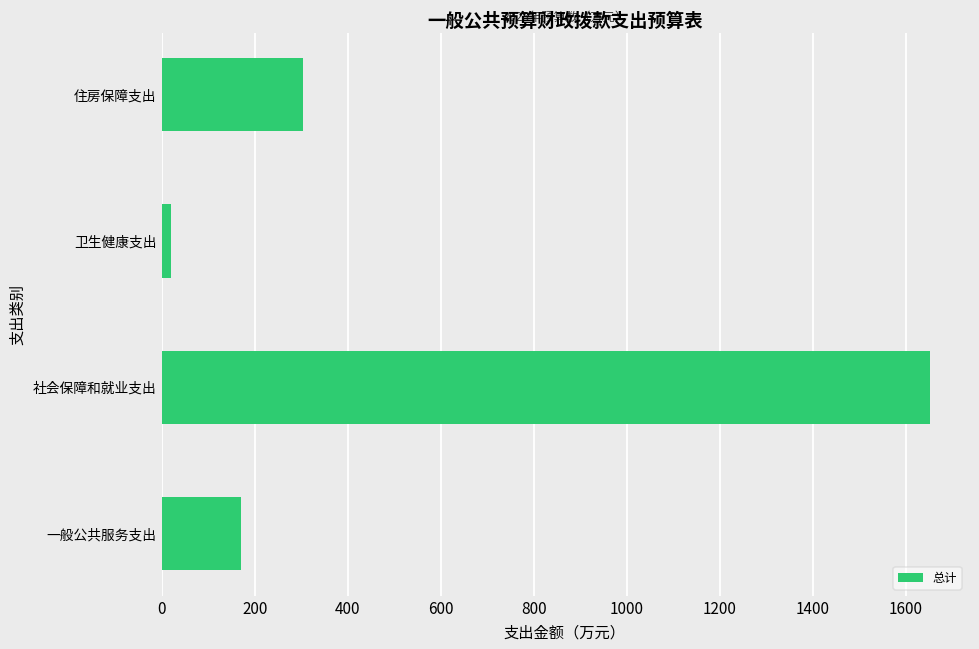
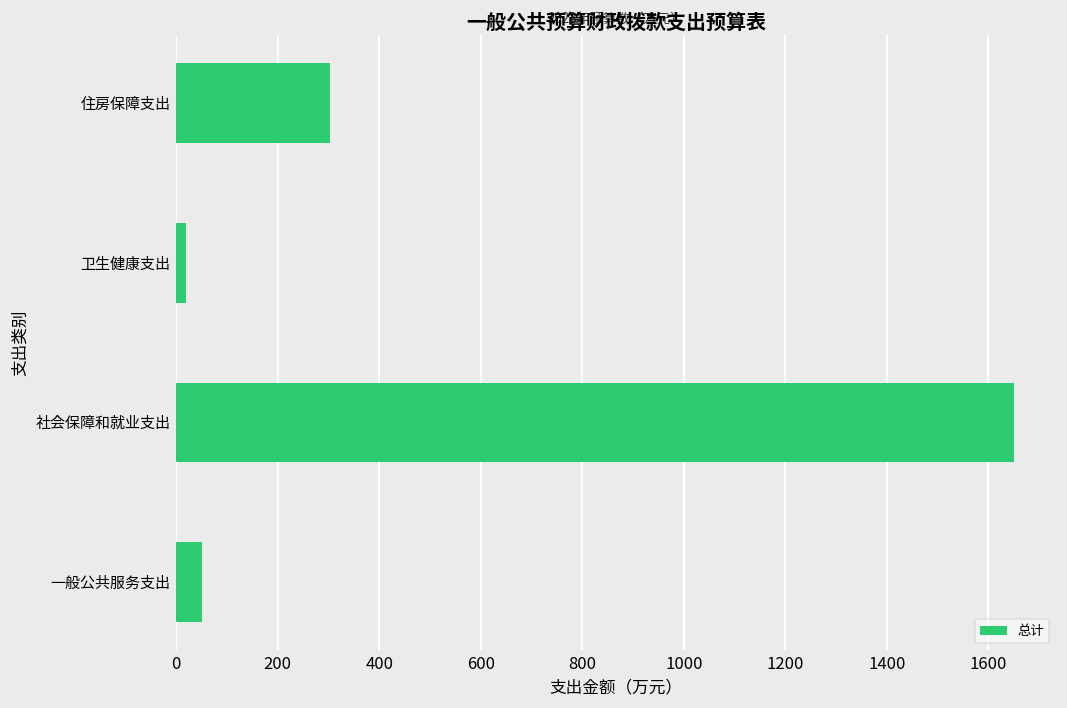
一般公共服务支出: 170 -> 50
